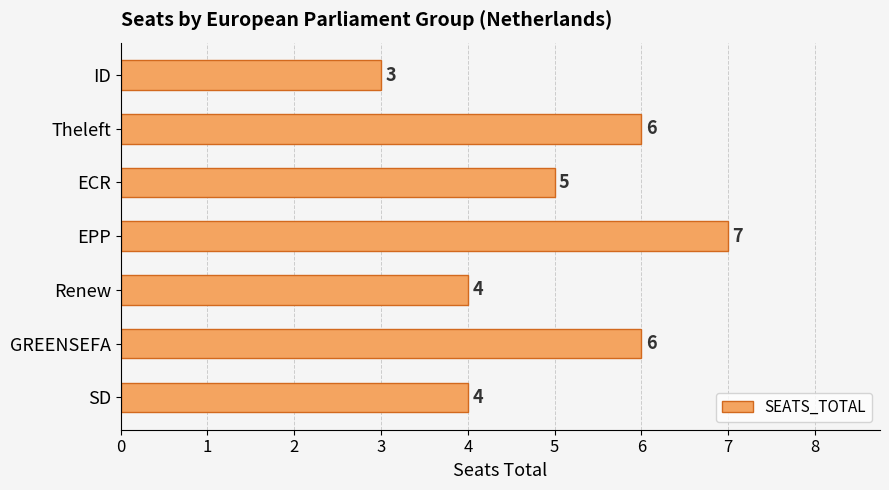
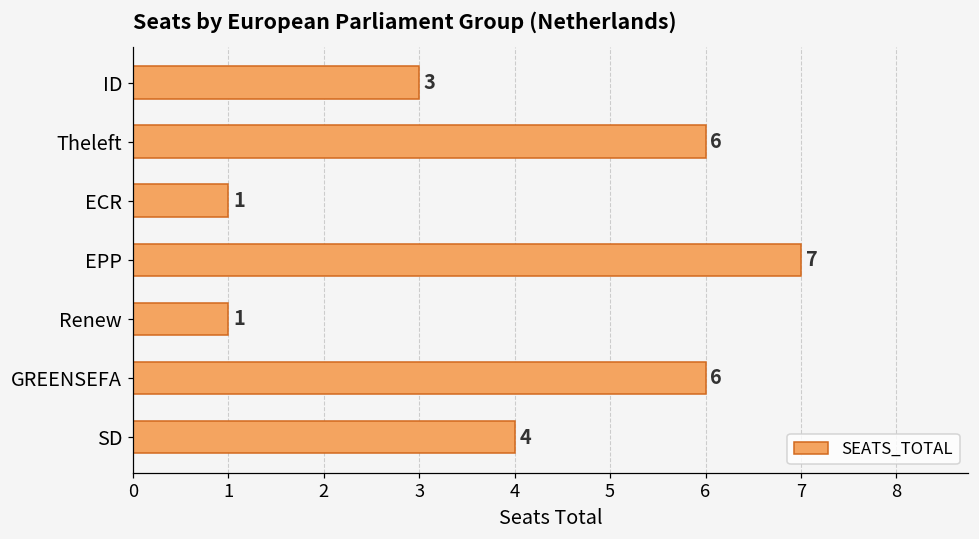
ECR: 5 -> 1
Renew: 4 -> 1
